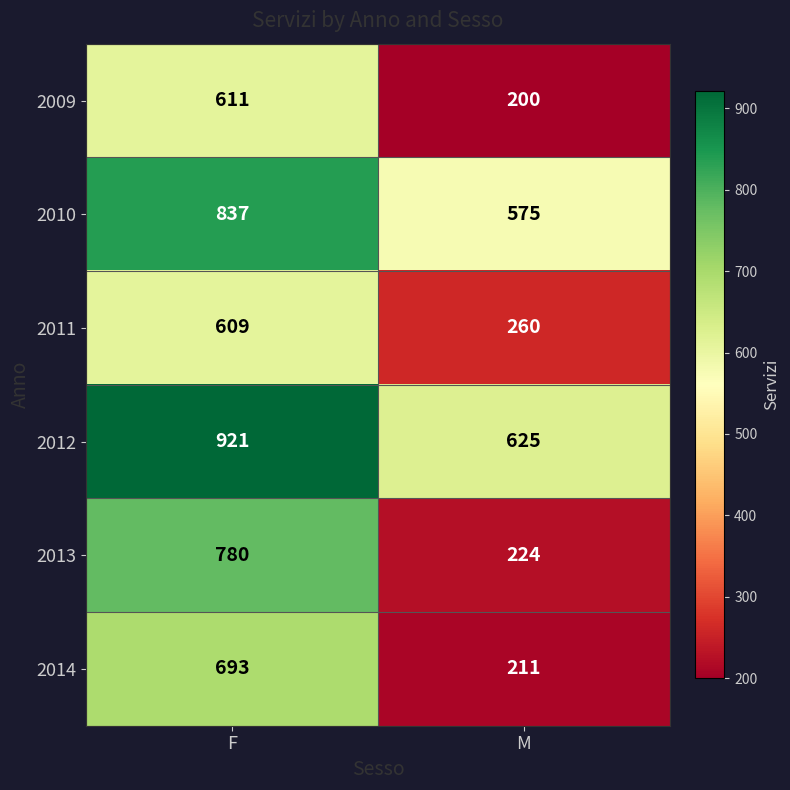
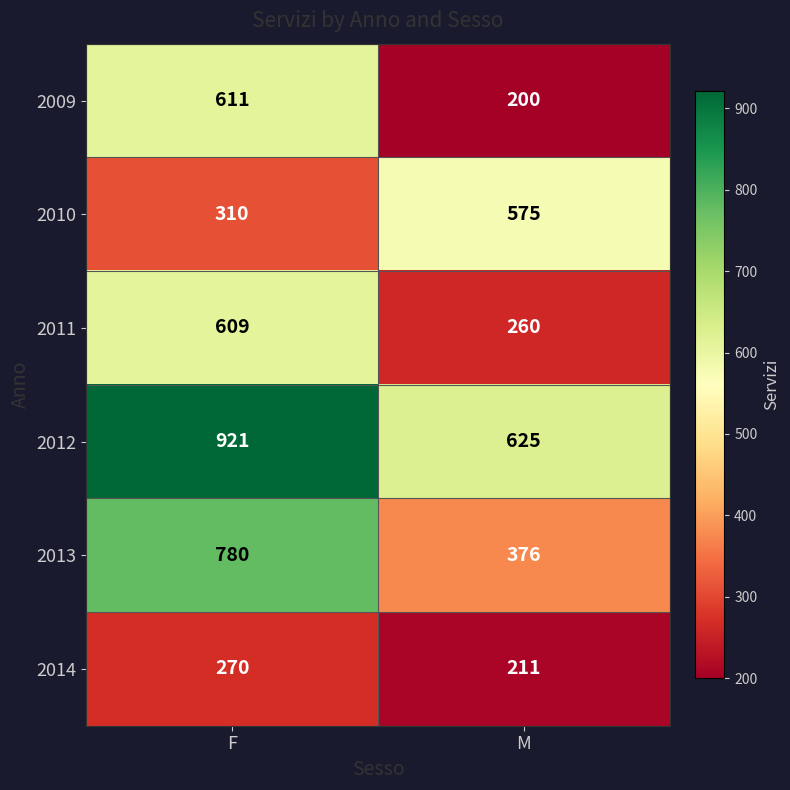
2010, F: 837 -> 310
2013, M: 224 -> 376
2014, F: 693 -> 270
